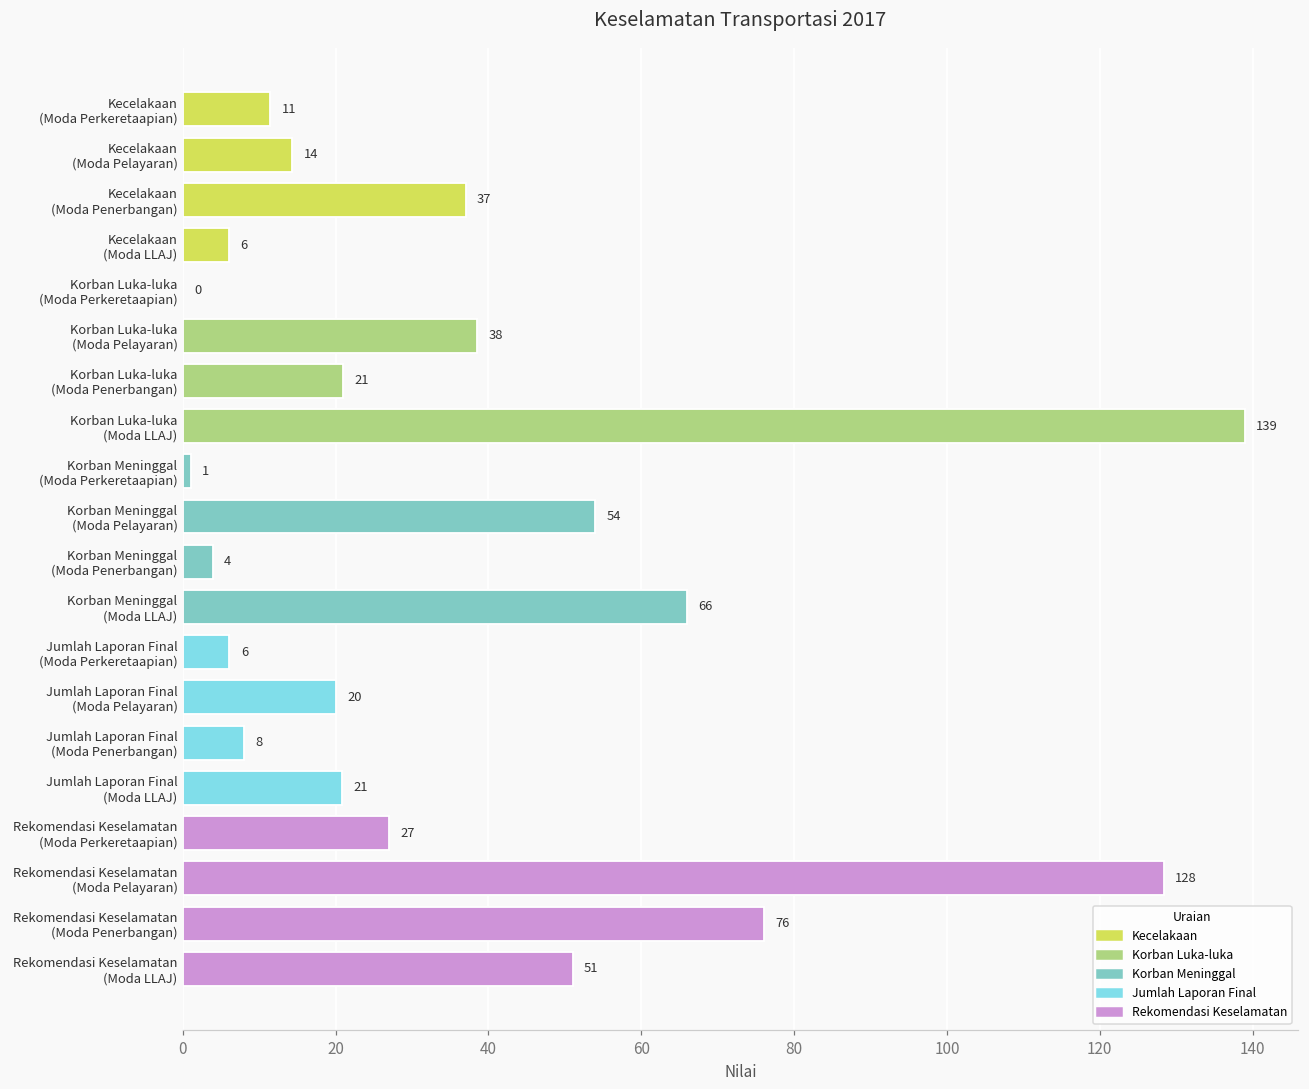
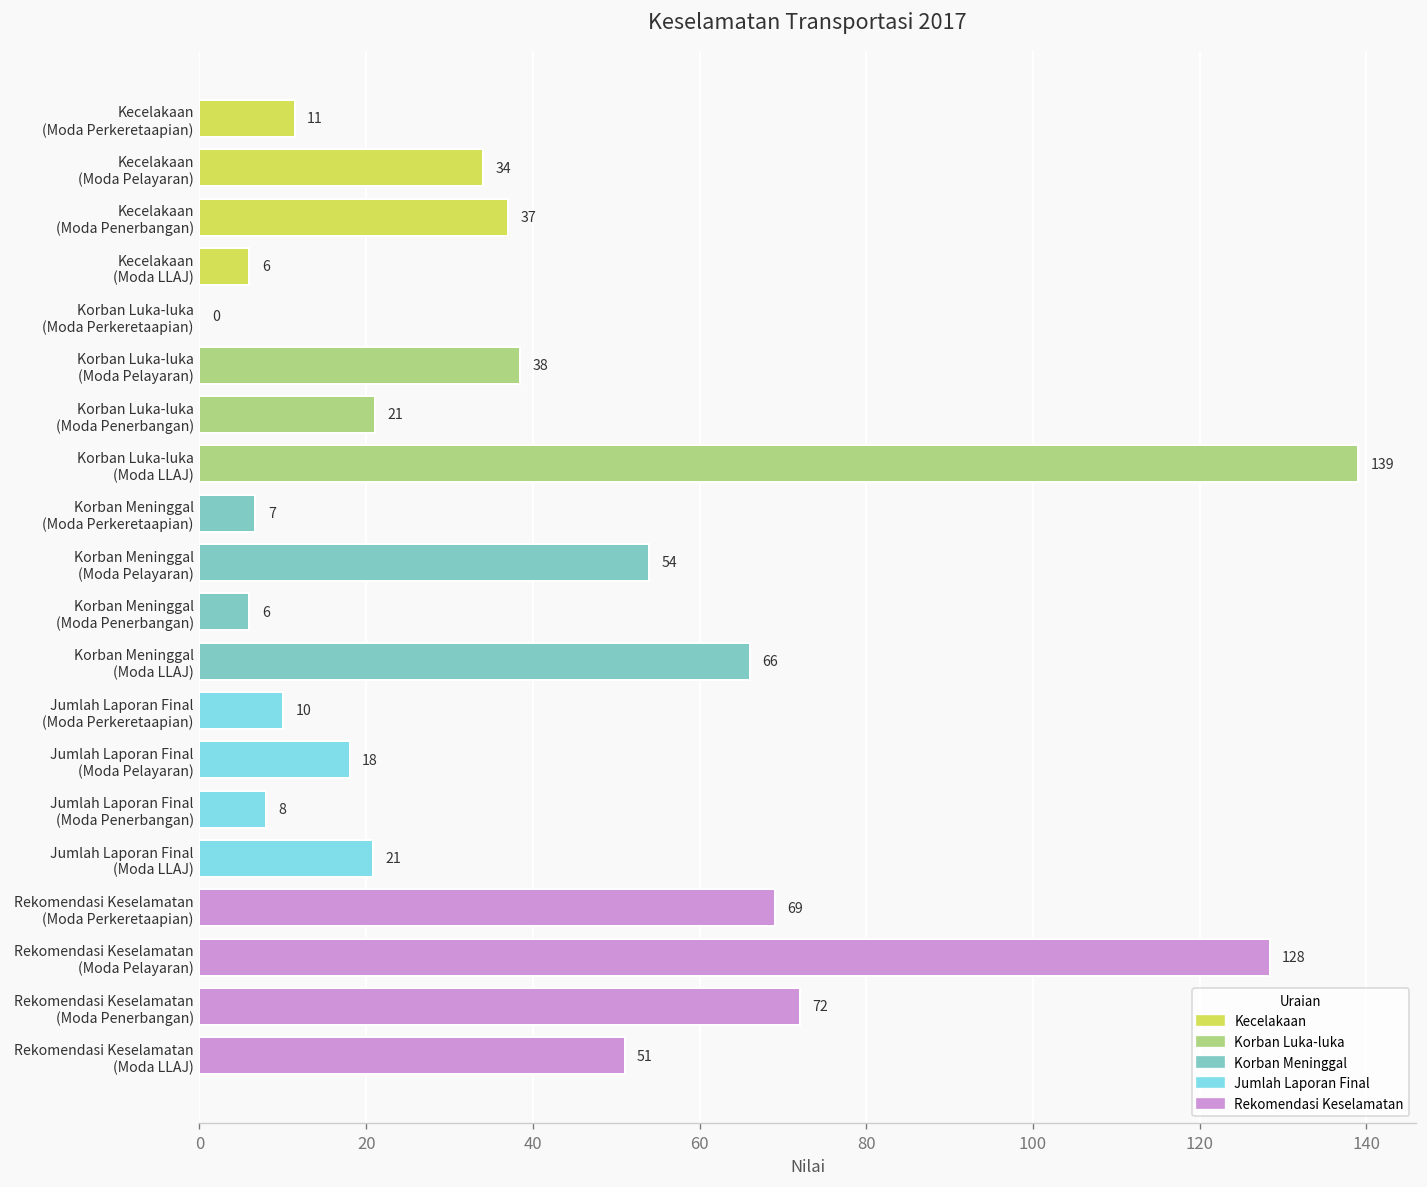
Kecelakaan (Moda Pelayaran): 14 -> 34
Korban Meninggal (Moda Perkeretaapian): 1 -> 7
Korban Meninggal (Moda Penerbangan): 4 -> 6
Jumlah Laporan Final (Moda Perkeretaapian): 6 -> 10
Jumlah Laporan Final (Moda Pelayaran): 20 -> 18
Rekomendasi Keselamatan (Moda Perkeretaapian): 27 -> 69
Rekomendasi Keselamatan (Moda Penerbangan): 76 -> 72
